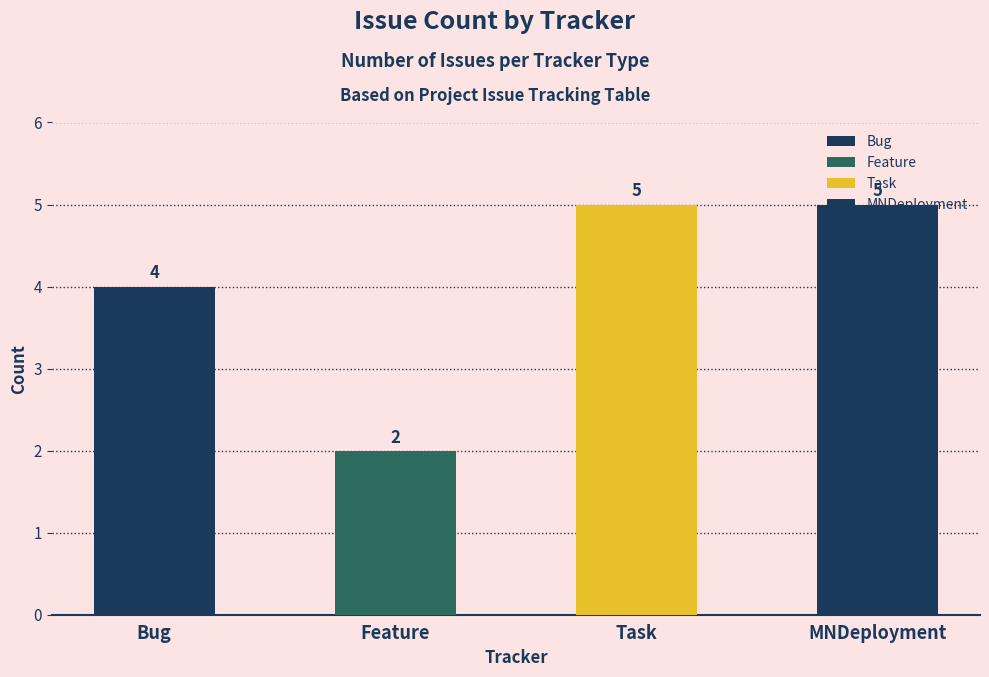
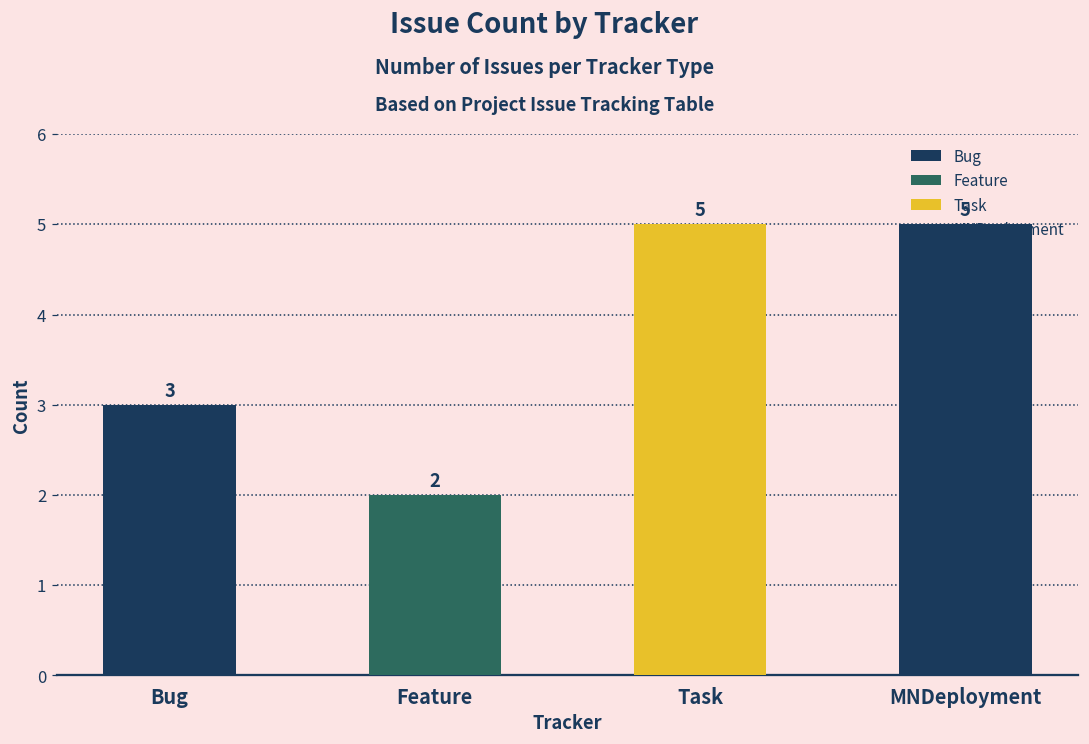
Bug: 4 -> 3
